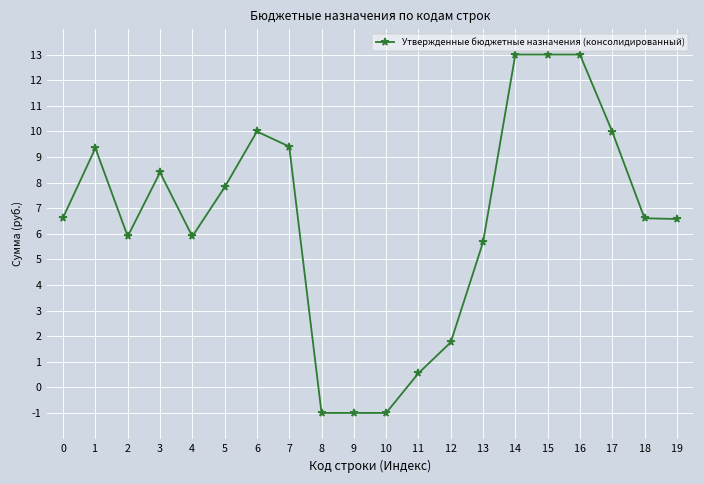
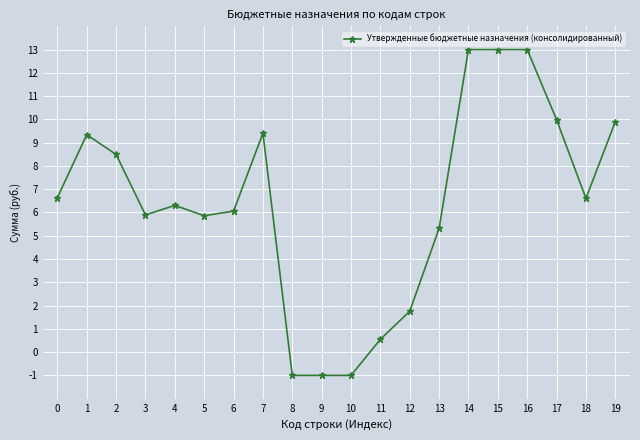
2: 5.9 -> 8.5
3: 8.4 -> 5.9
4: 5.9 -> 6.3
5: 7.8 -> 5.9
6: 10.0 -> 6.1
13: 5.7 -> 5.3
19: 6.6 -> 9.9
